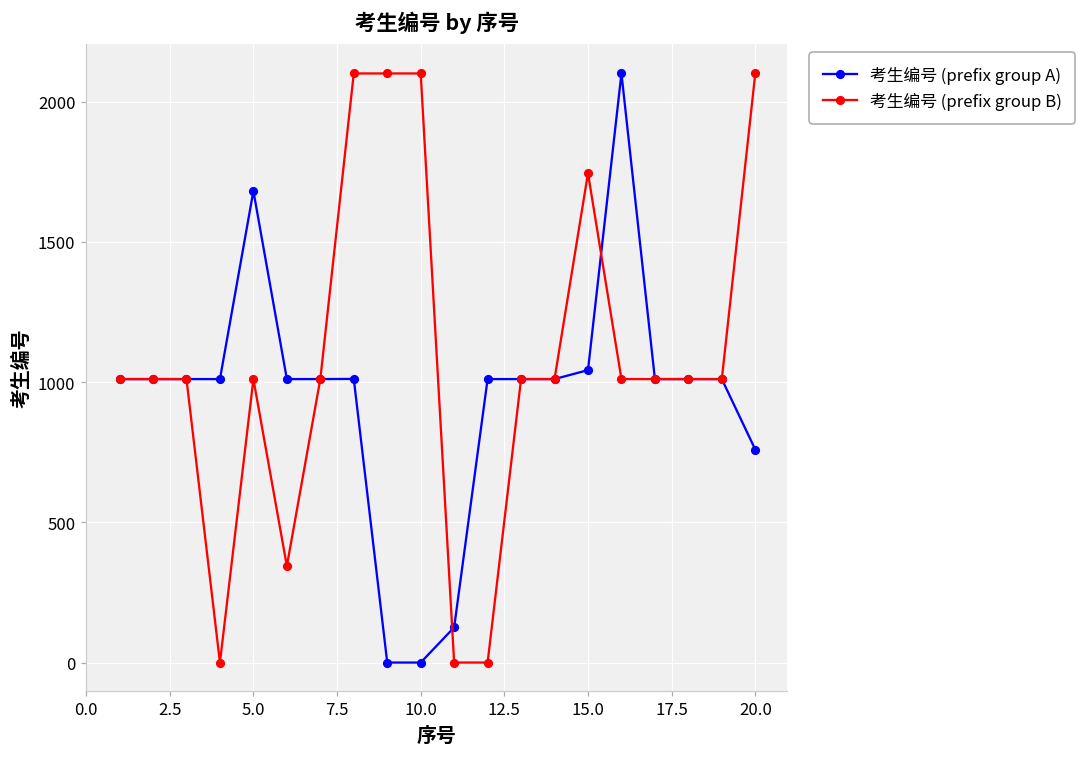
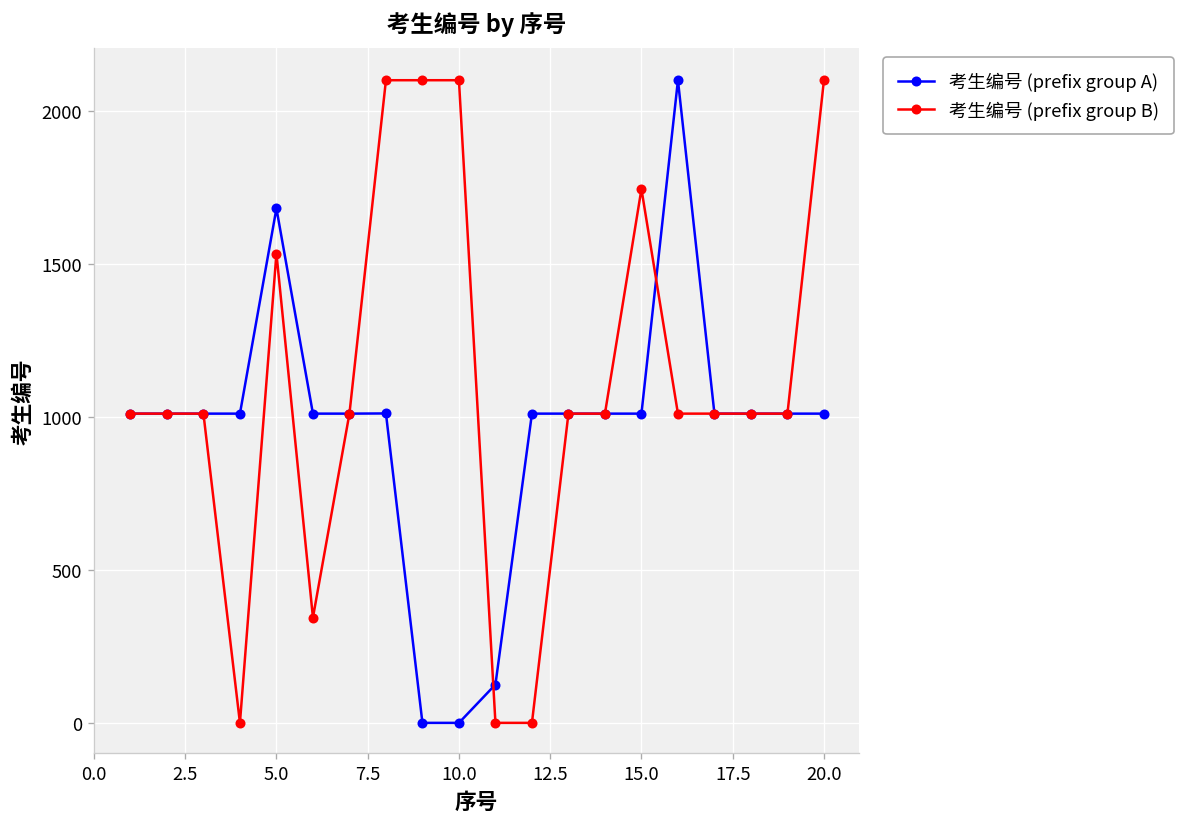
考生编号 (prefix group B), 5.0: 1010 -> 1530
考生编号 (prefix group A), 15.0: 1040 -> 1010
考生编号 (prefix group A), 20.0: 760 -> 1010
